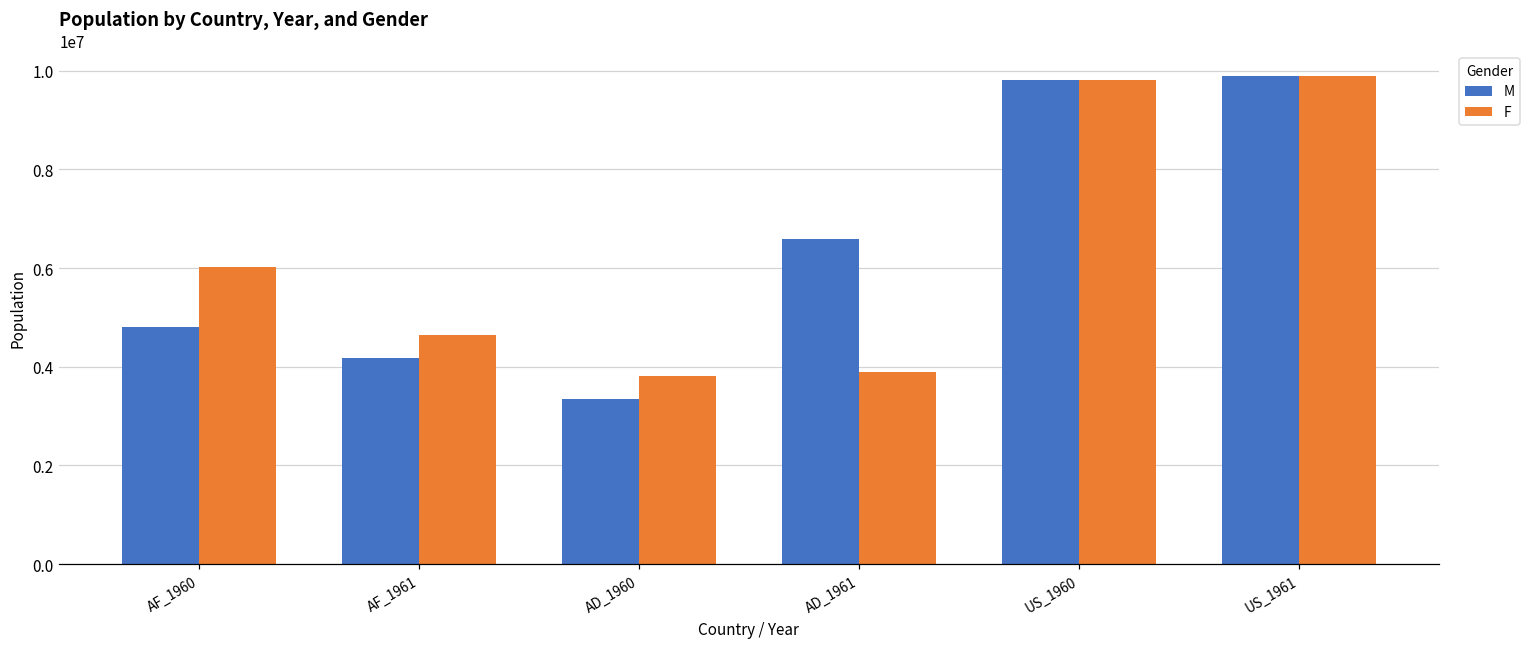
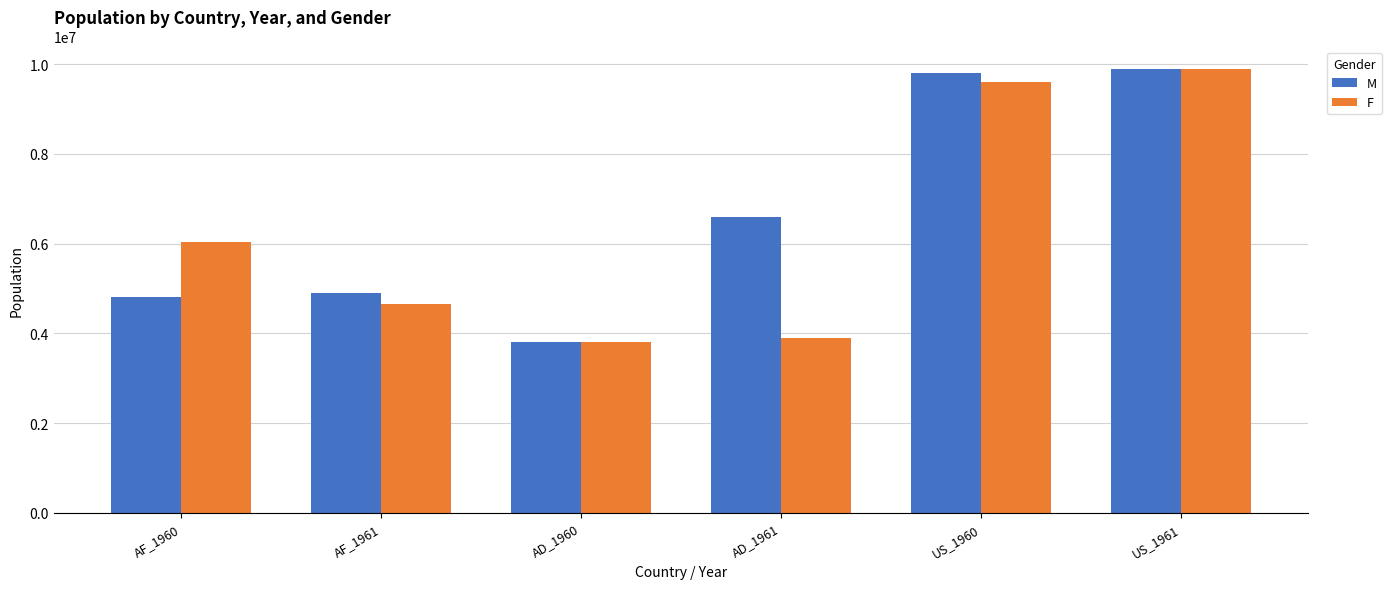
M, AF_1961: 4200000 -> 4900000
M, AD_1960: 3300000 -> 3800000
F, US_1960: 9800000 -> 9600000
